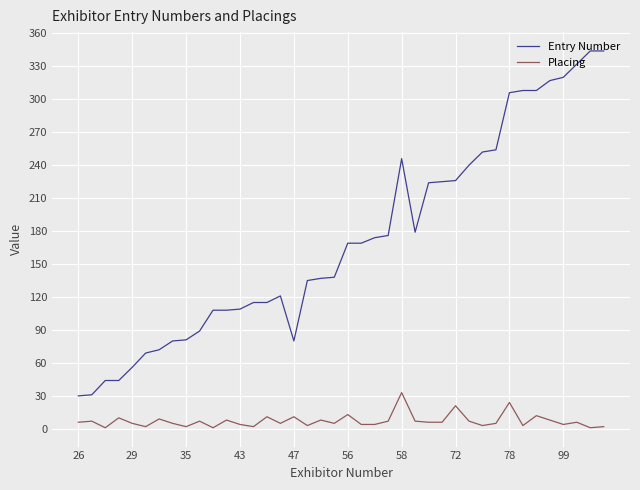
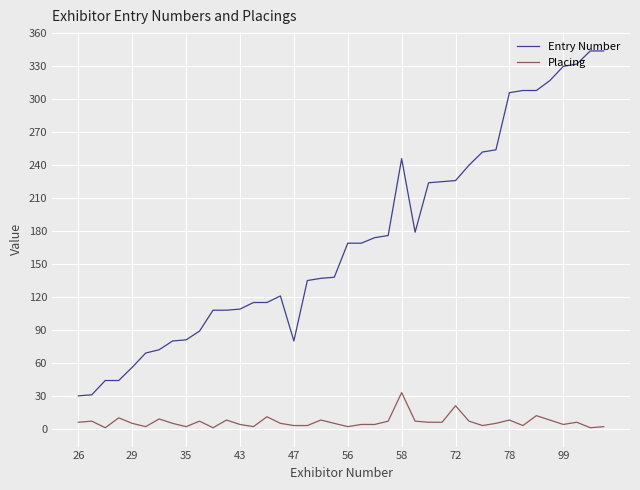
Placing, 47: 11 -> 3
Placing, 56: 13 -> 2
Placing, 78: 24 -> 8
Entry Number, 99: 320 -> 330
